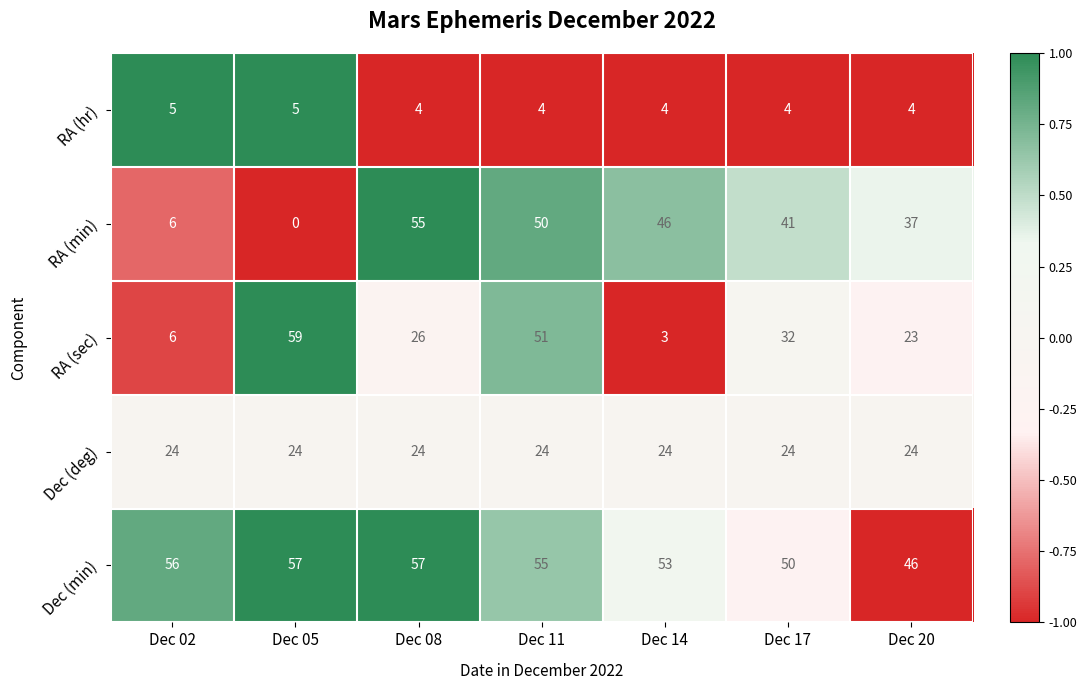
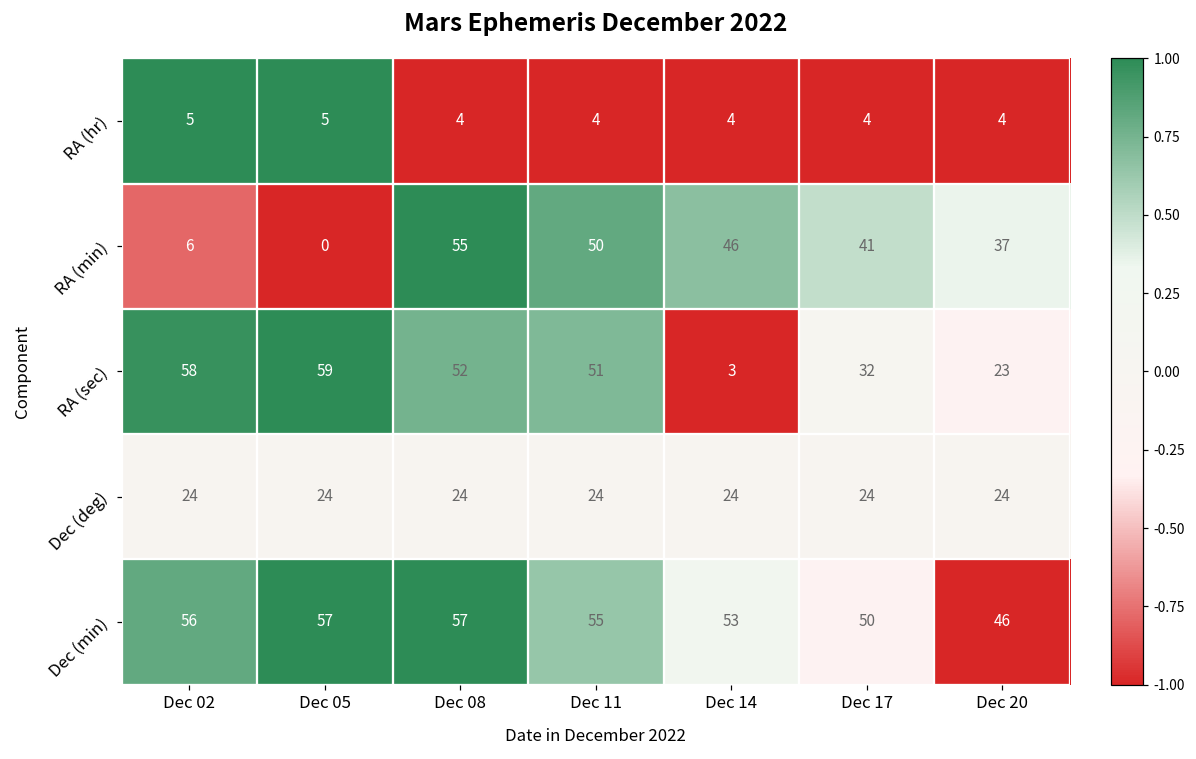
RA (sec), Dec 02: 6 -> 58
RA (sec), Dec 08: 26 -> 52
